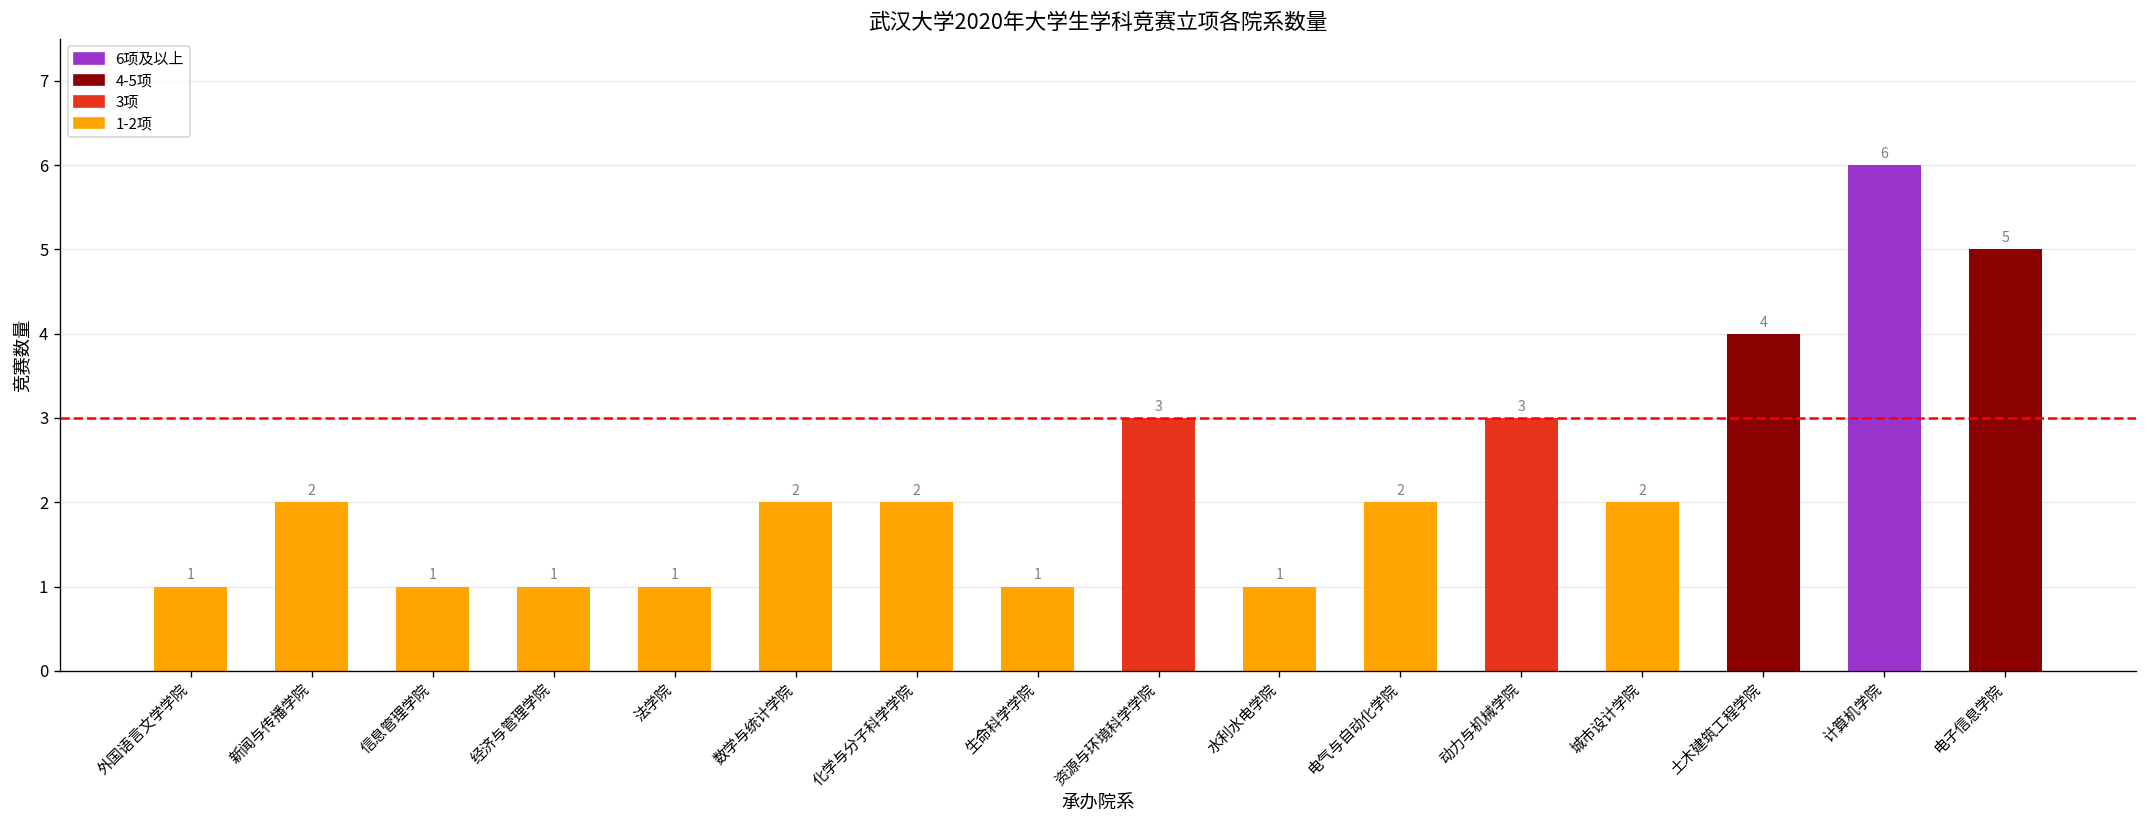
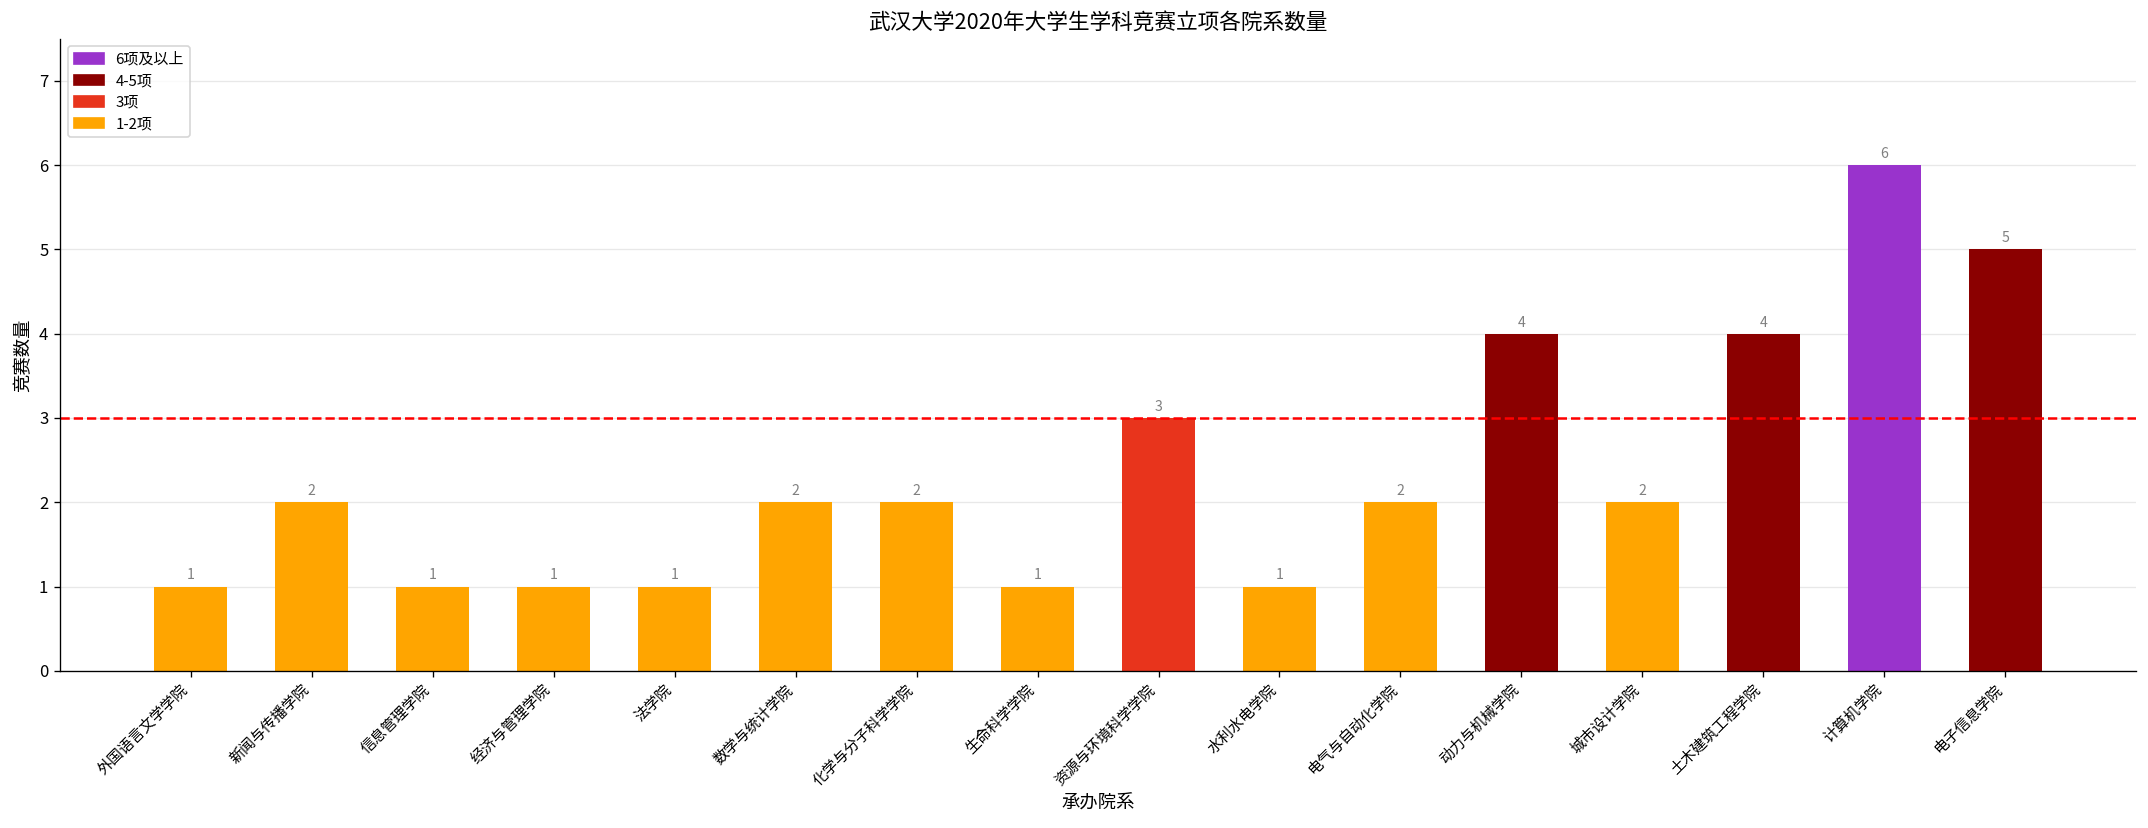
动力与机械学院: 3 -> 4
